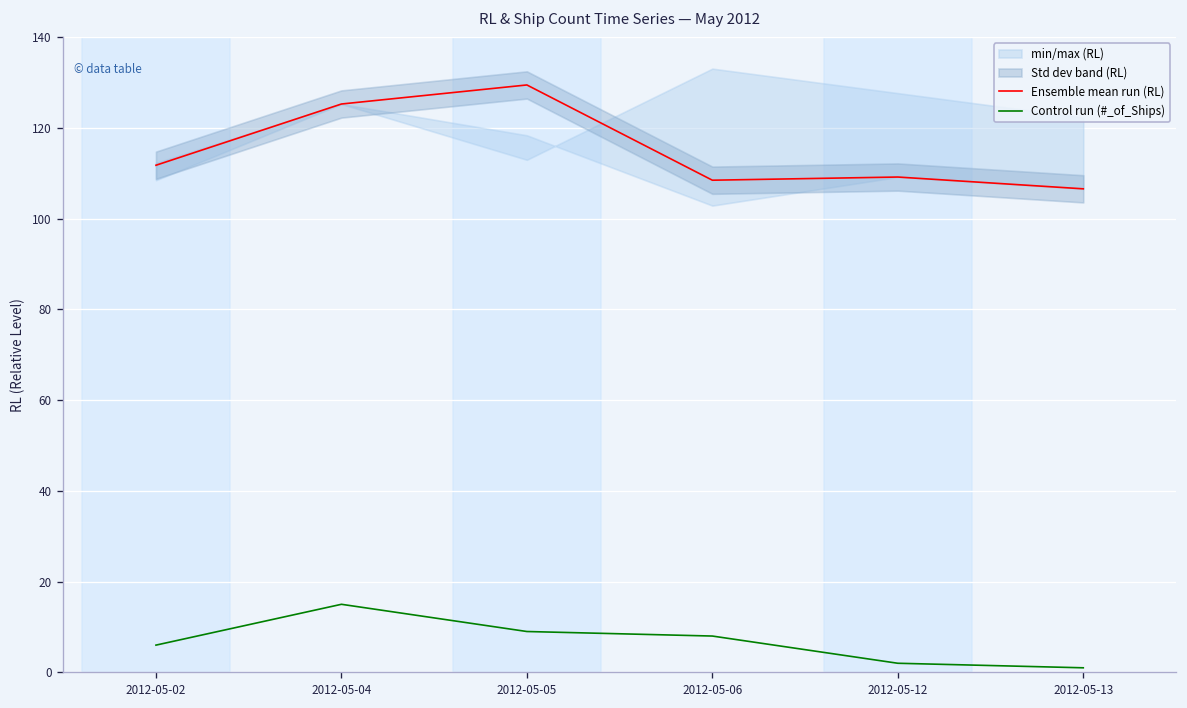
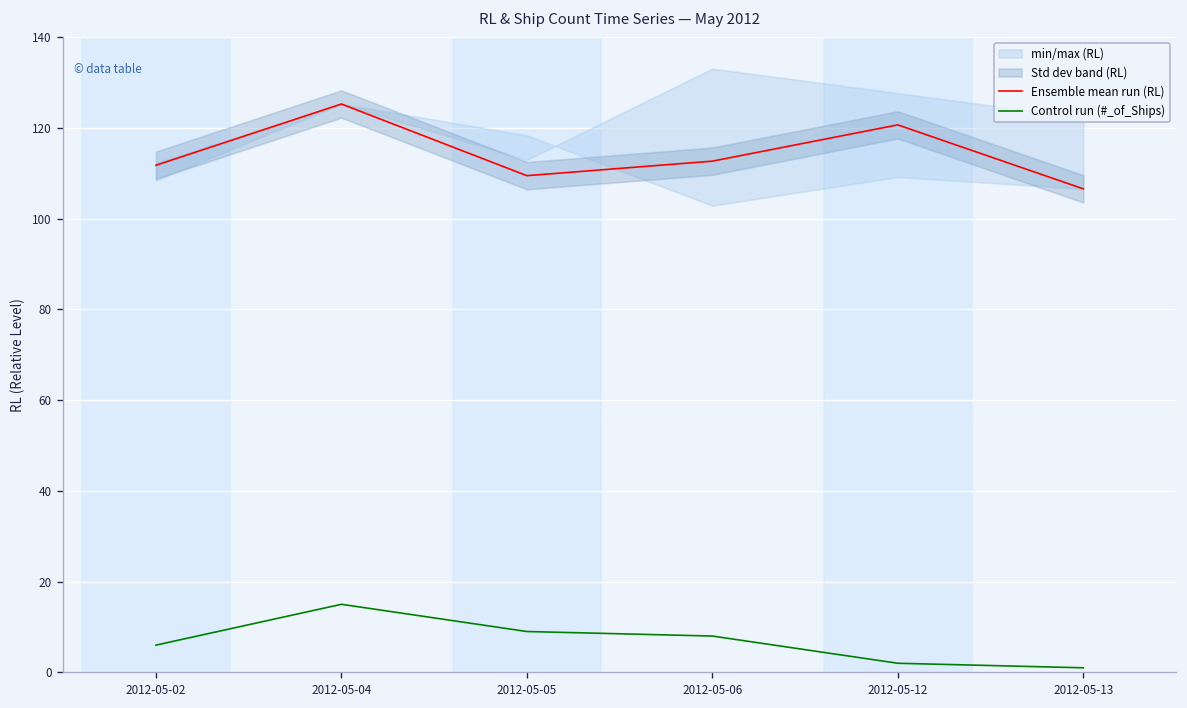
Ensemble mean run (RL), 2012-05-05: 130 -> 110
Ensemble mean run (RL), 2012-05-06: 109 -> 113
Ensemble mean run (RL), 2012-05-12: 109 -> 121
